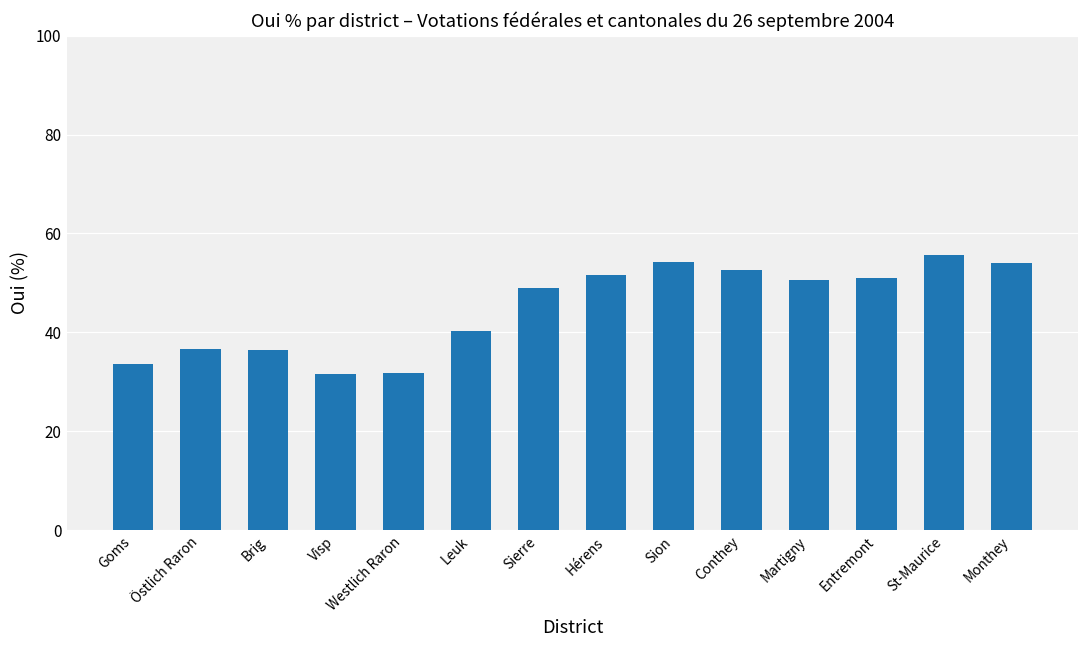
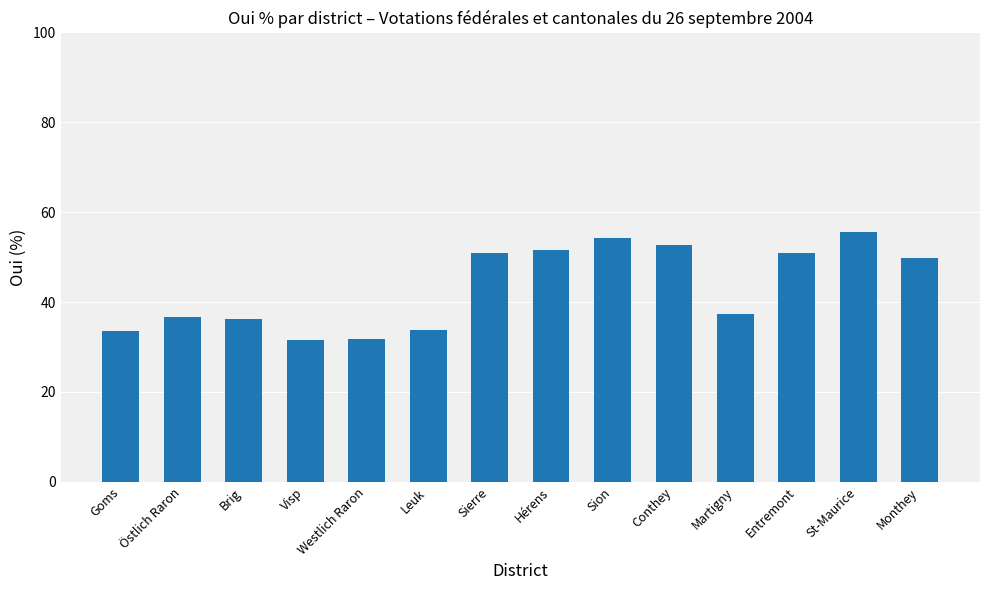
Leuk: 40 -> 34
Sierre: 49 -> 51
Martigny: 51 -> 37
Monthey: 54 -> 50
